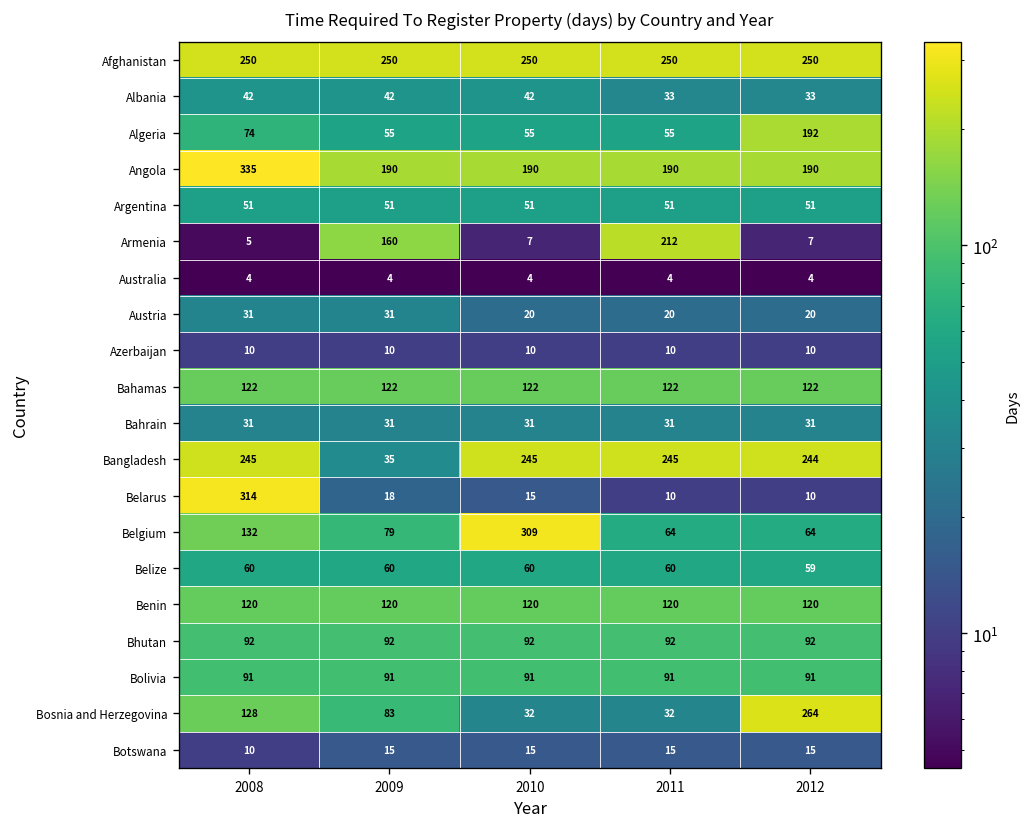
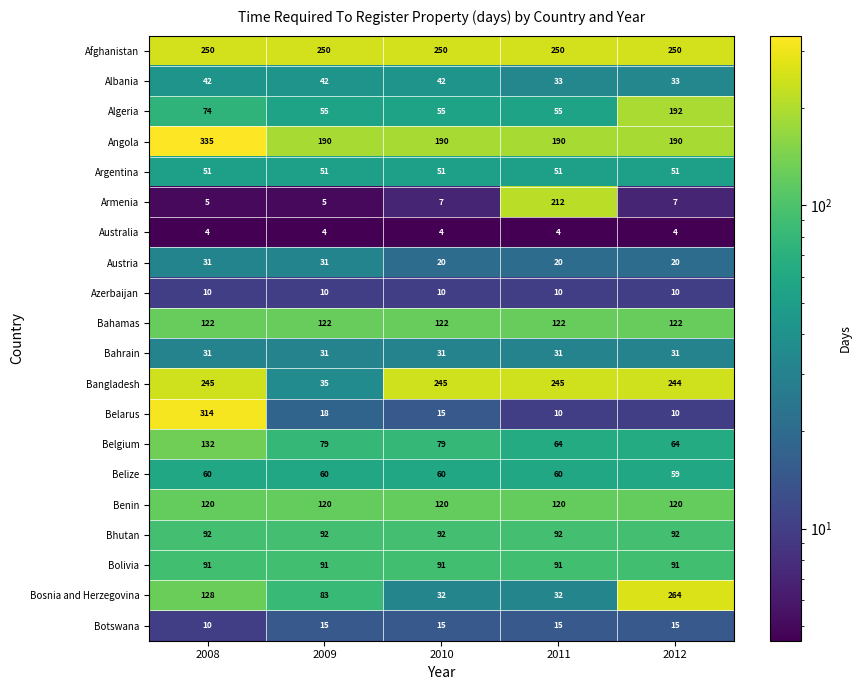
Armenia, 2009: 160 -> 5
Belgium, 2010: 309 -> 79
